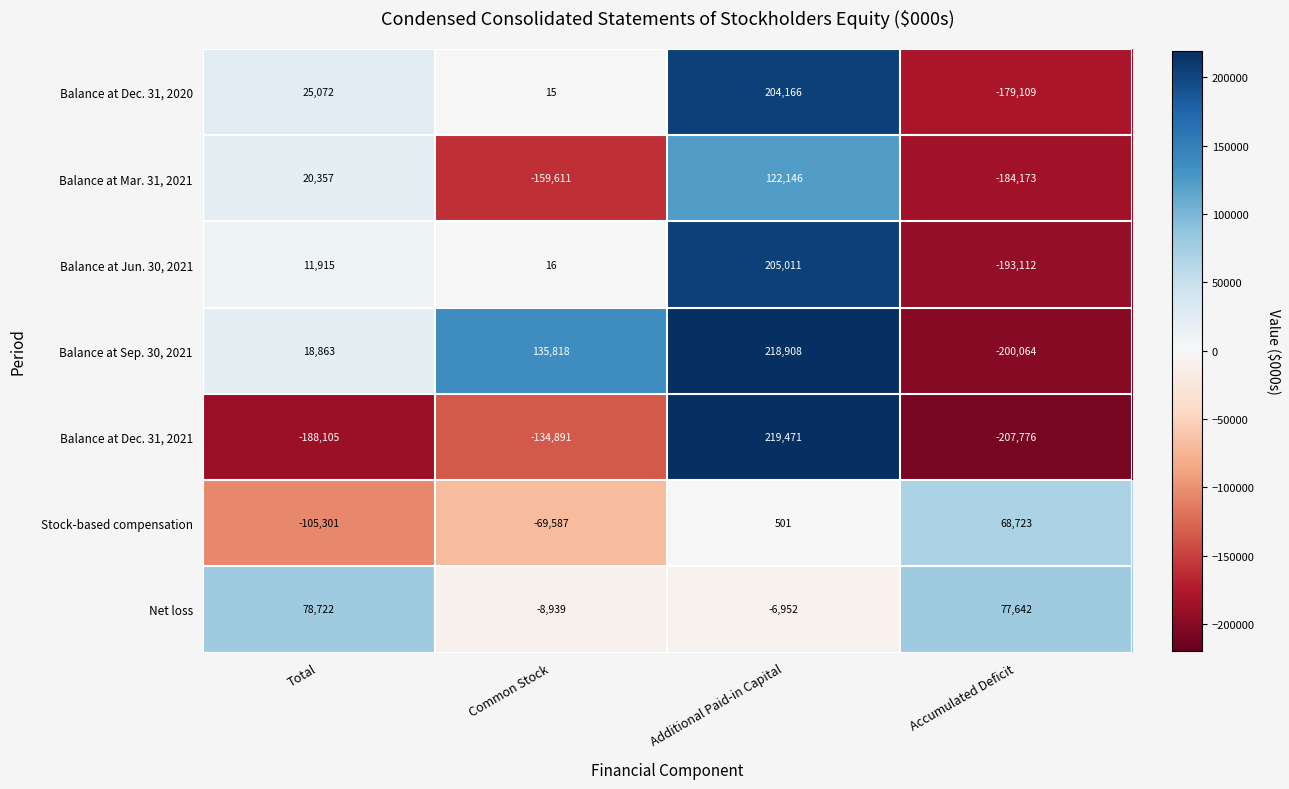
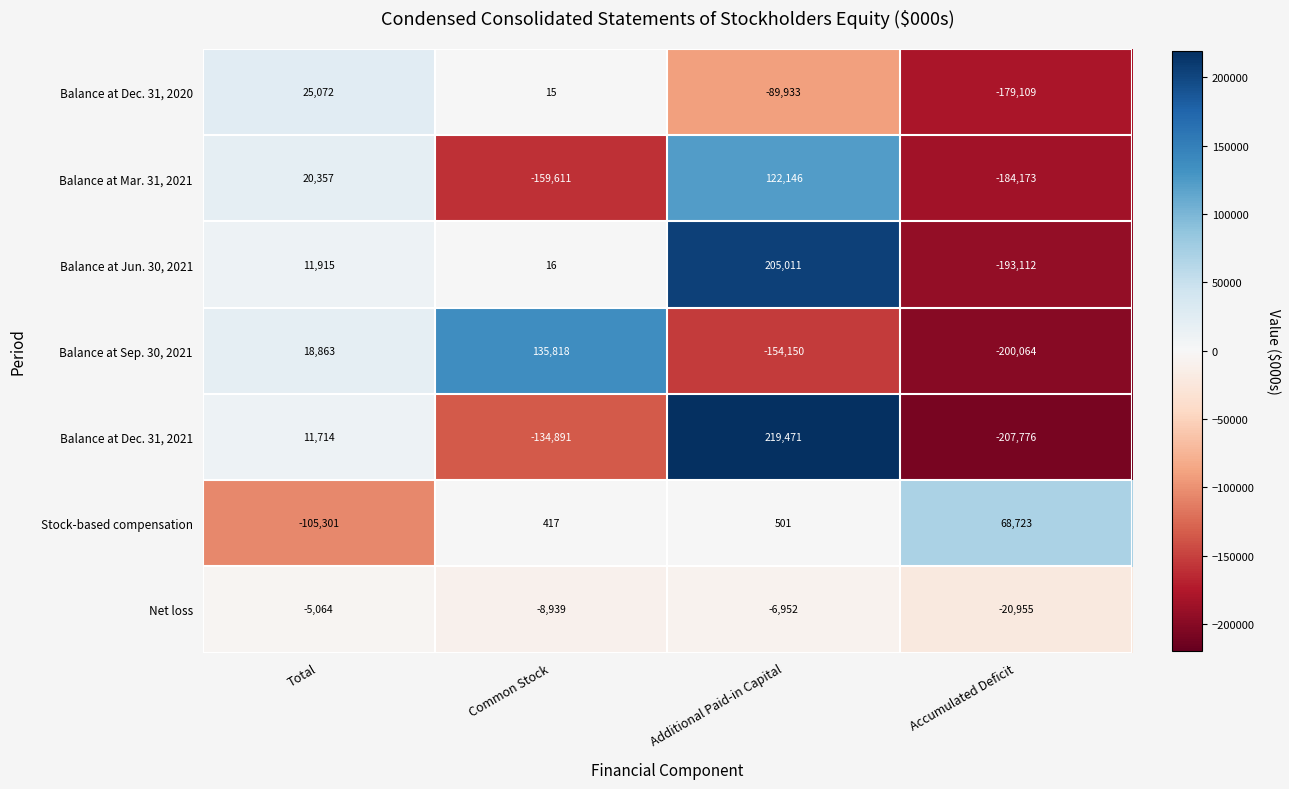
Balance at Dec. 31, 2020, Additional Paid-in Capital: 204,166 -> -89,933
Balance at Sep. 30, 2021, Additional Paid-in Capital: 218,908 -> -154,150
Balance at Dec. 31, 2021, Total: -188,105 -> 11,714
Stock-based compensation, Common Stock: -69,587 -> 417
Net loss, Total: 78,722 -> -5,064
Net loss, Accumulated Deficit: 77,642 -> -20,955
